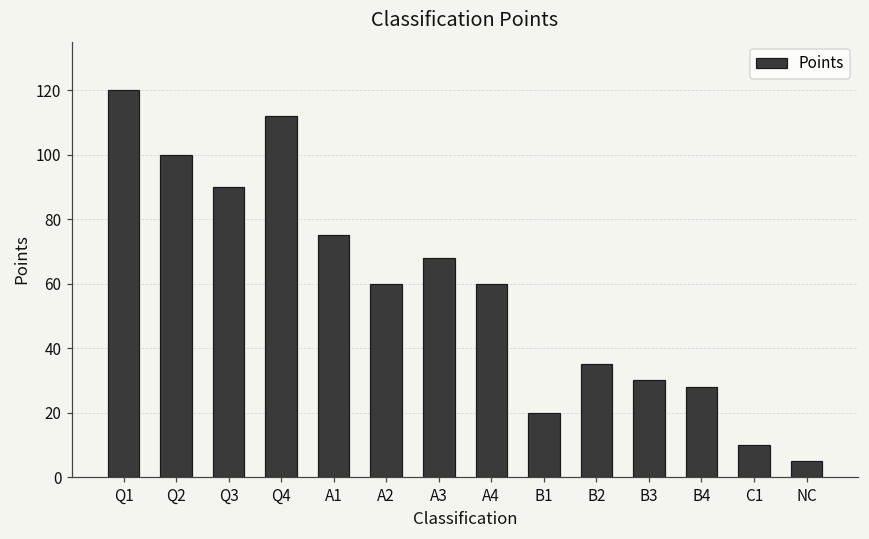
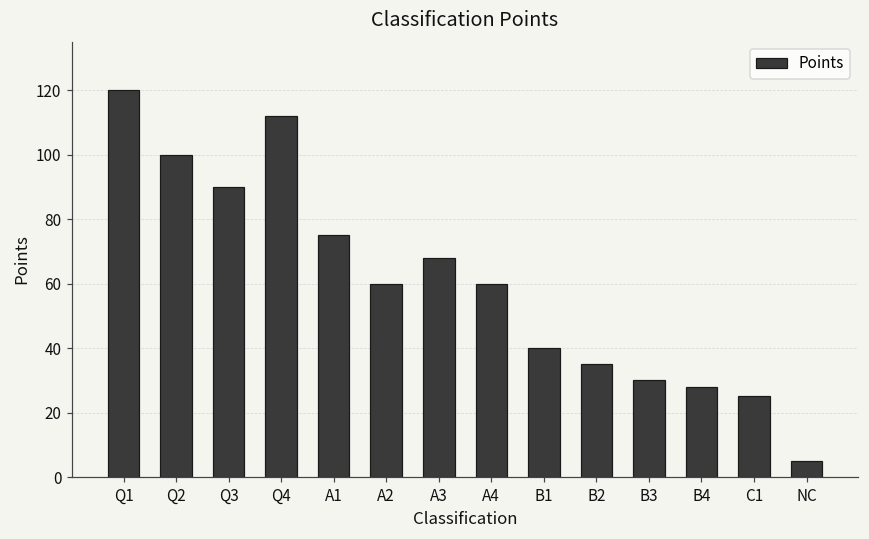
B1: 20 -> 40
C1: 10 -> 25
